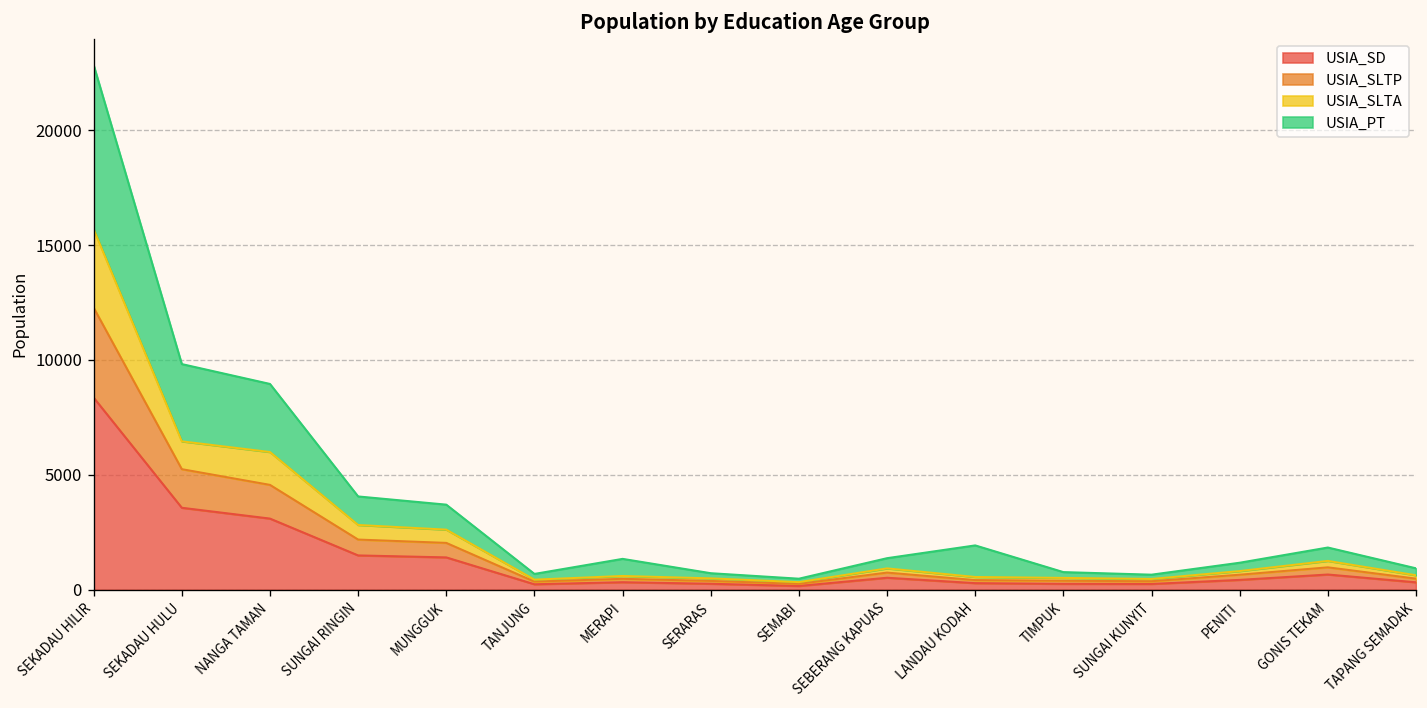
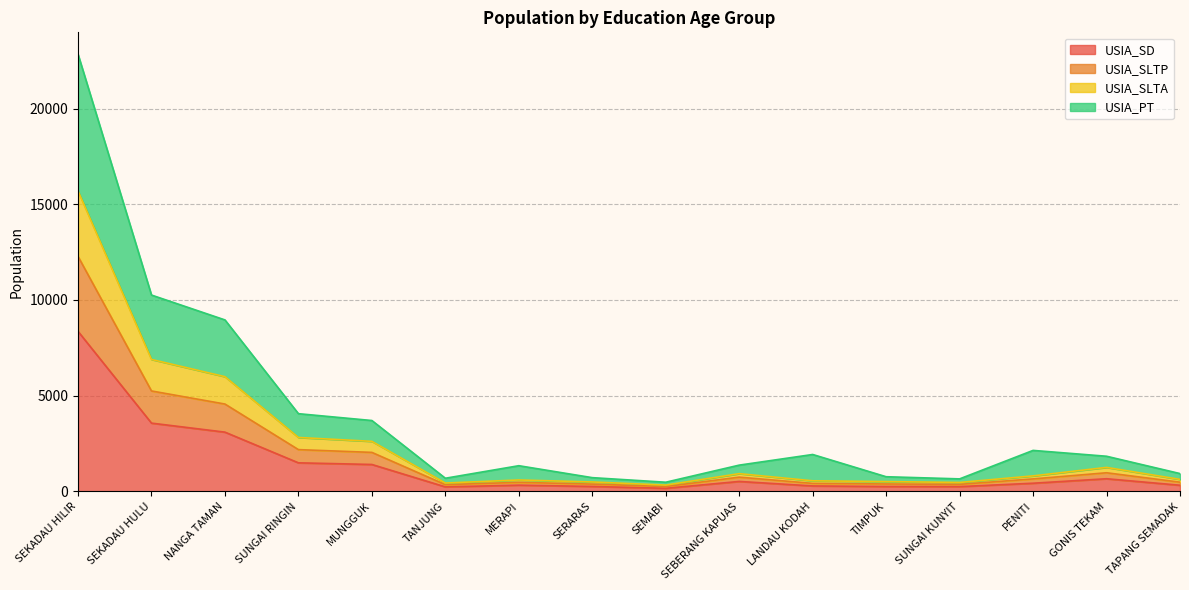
USIA_SLTA, SEKADAU HULU: 1200 -> 1600
USIA_PT, PENITI: 400 -> 1300
